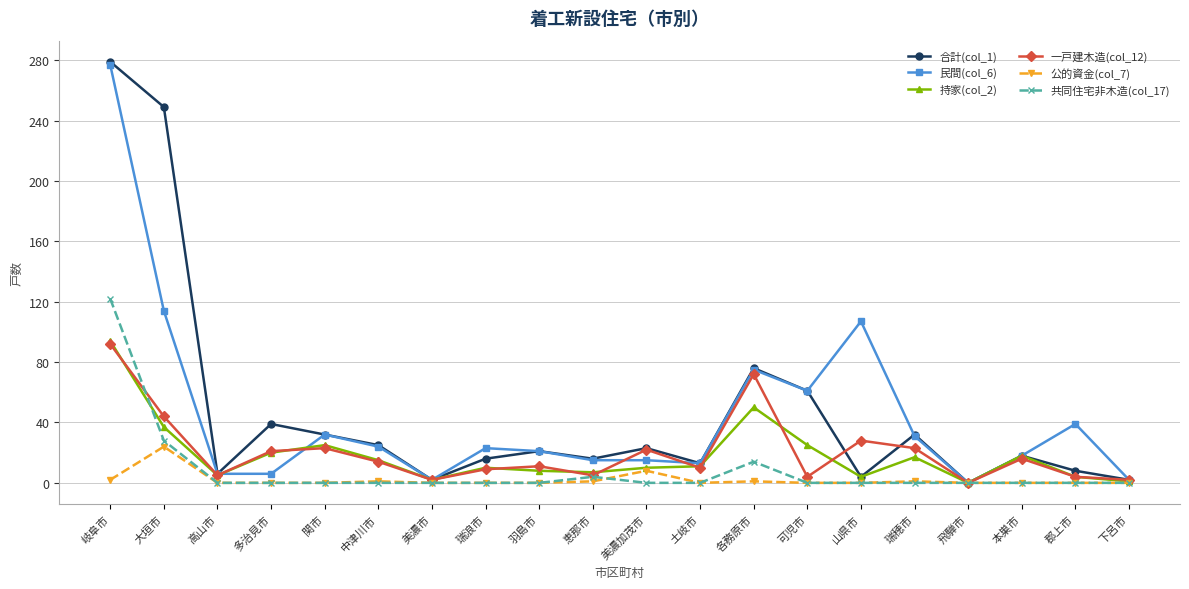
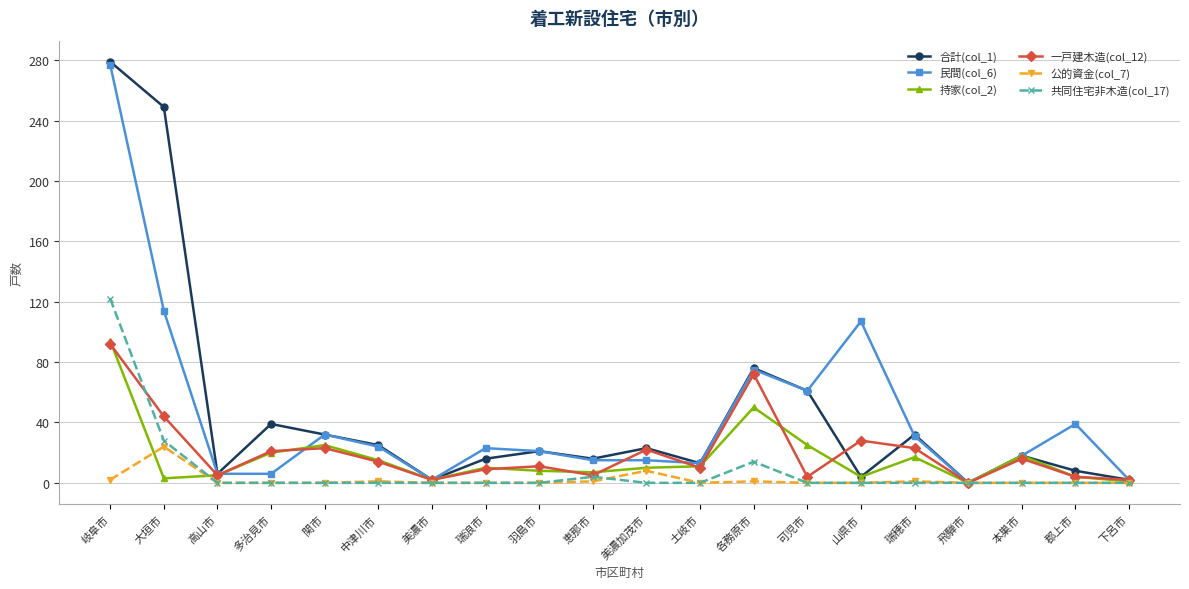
持家(col_2), 大垣市: 37 -> 3
